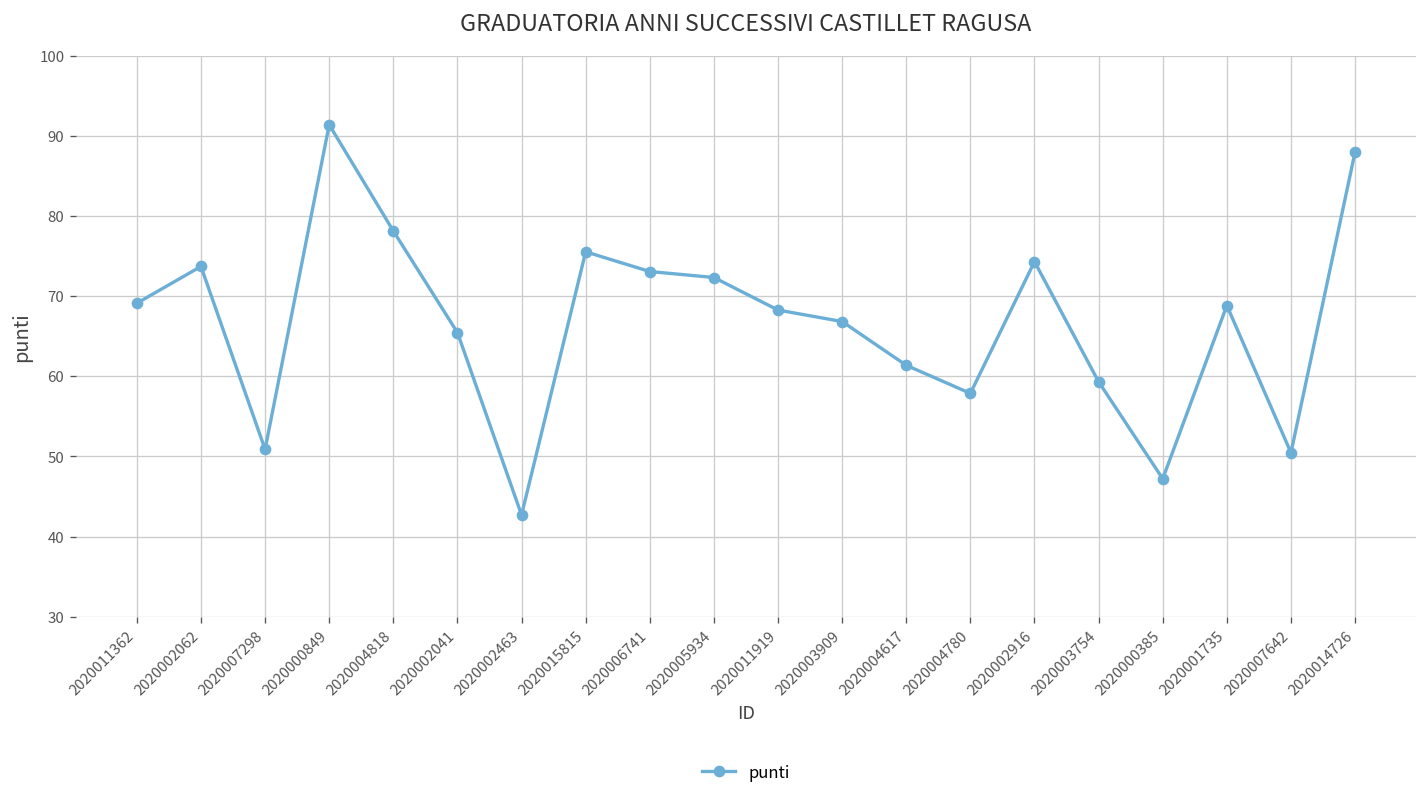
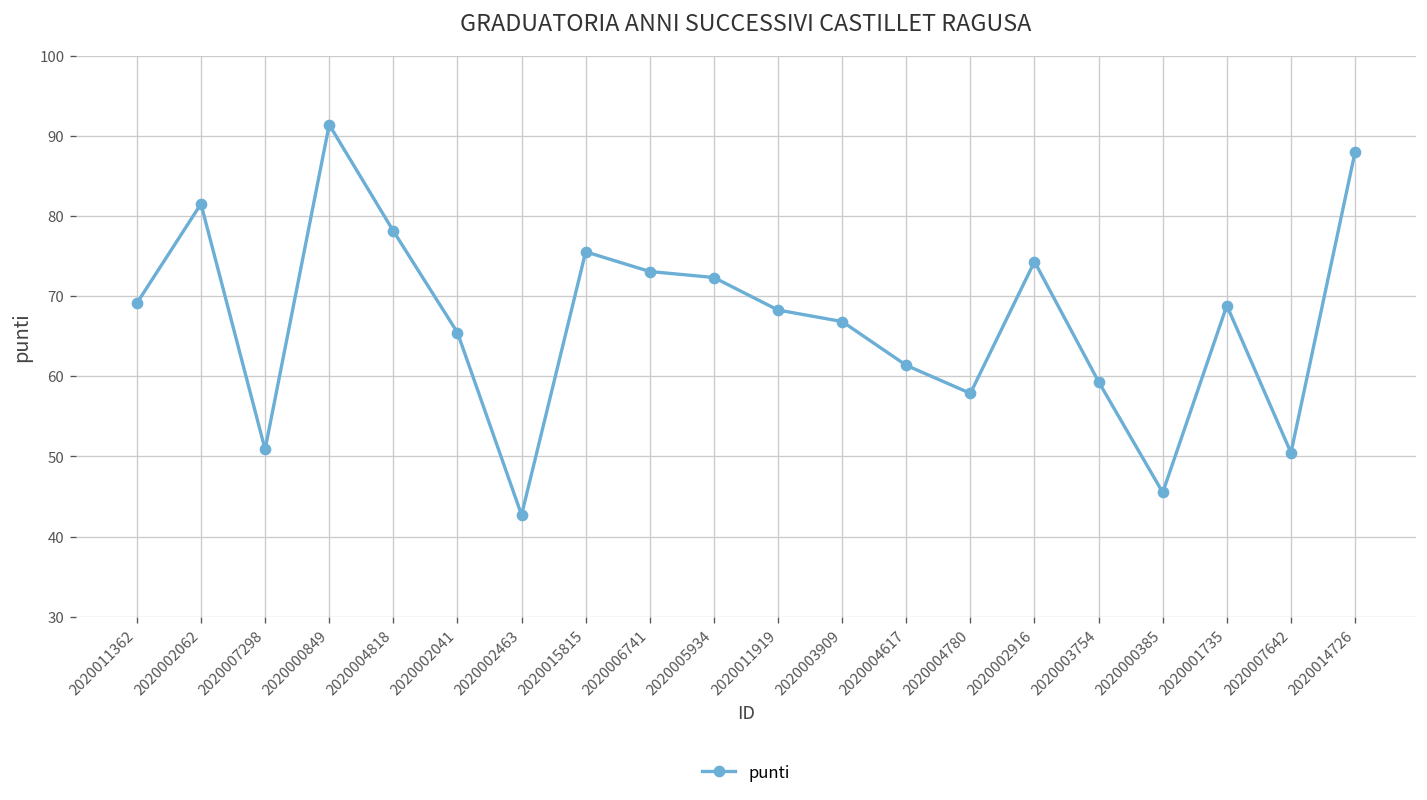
2020002062: 74 -> 82
2020000385: 47 -> 46
